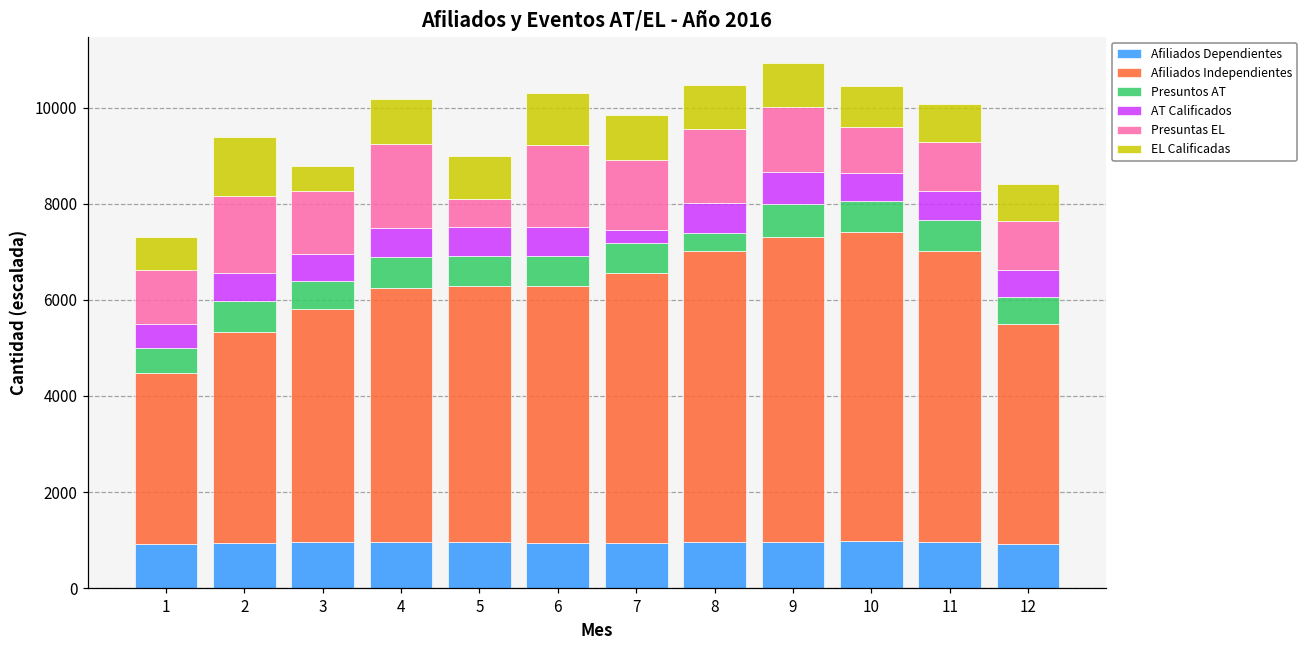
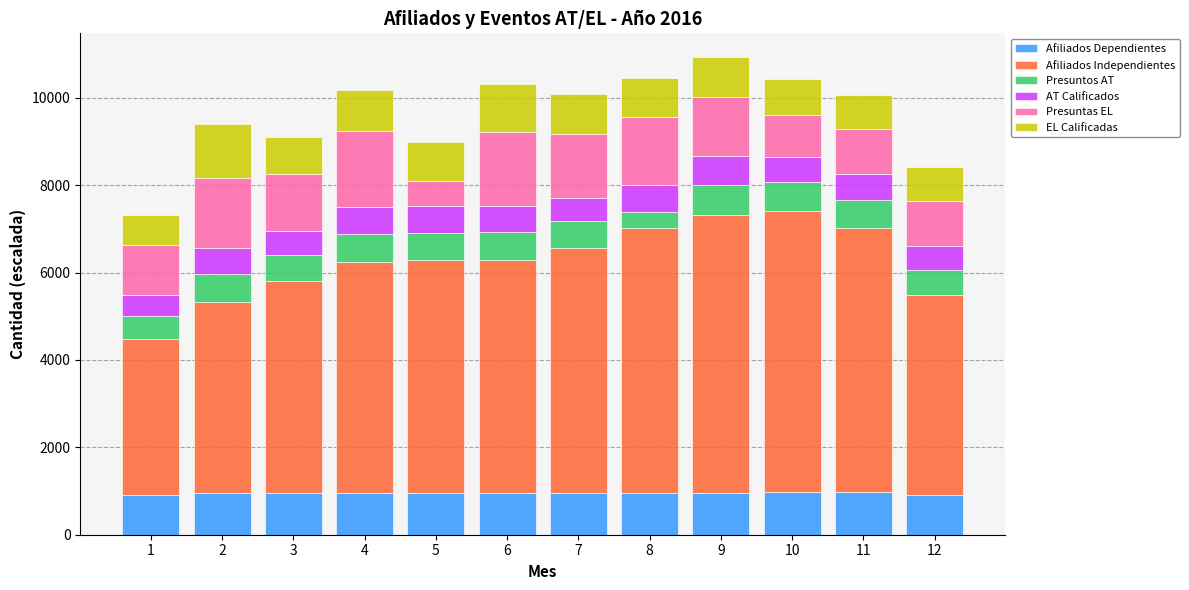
EL Calificadas, 3: 500 -> 800
AT Calificados, 7: 300 -> 500
